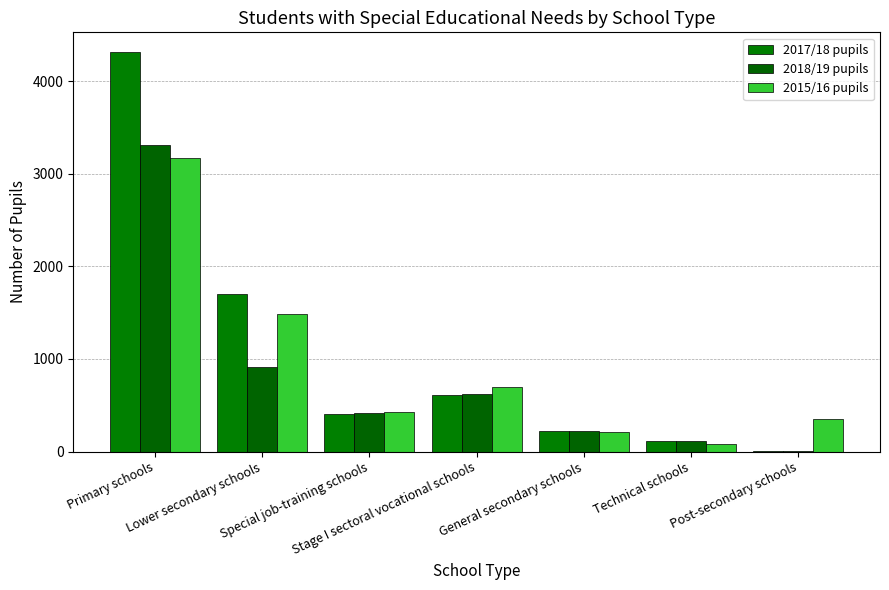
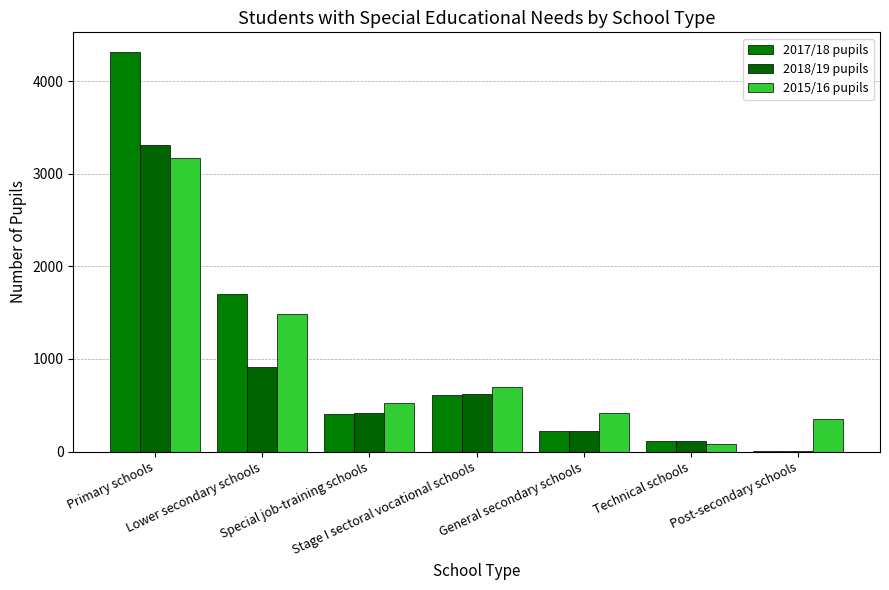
2015/16 pupils, Special job-training schools: 400 -> 500
2015/16 pupils, General secondary schools: 200 -> 400
